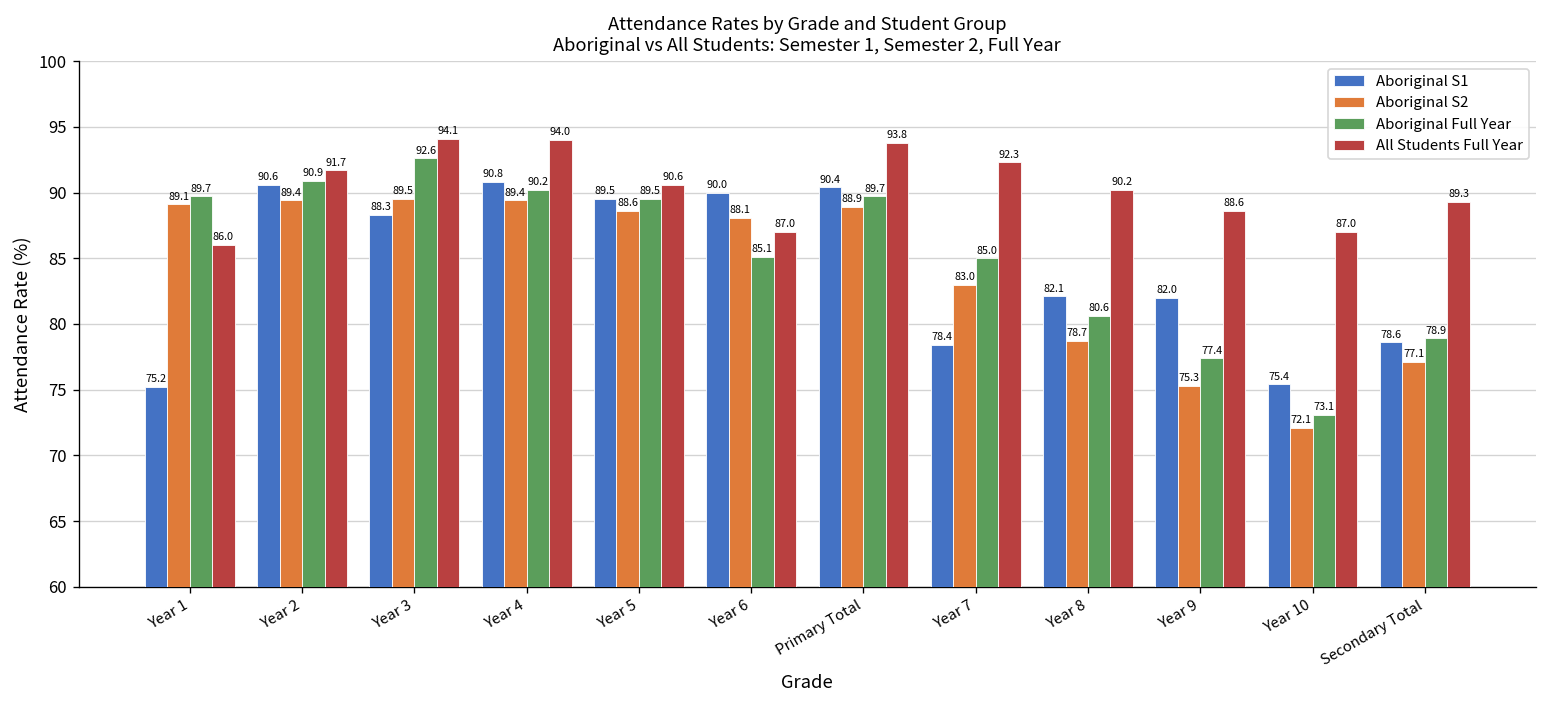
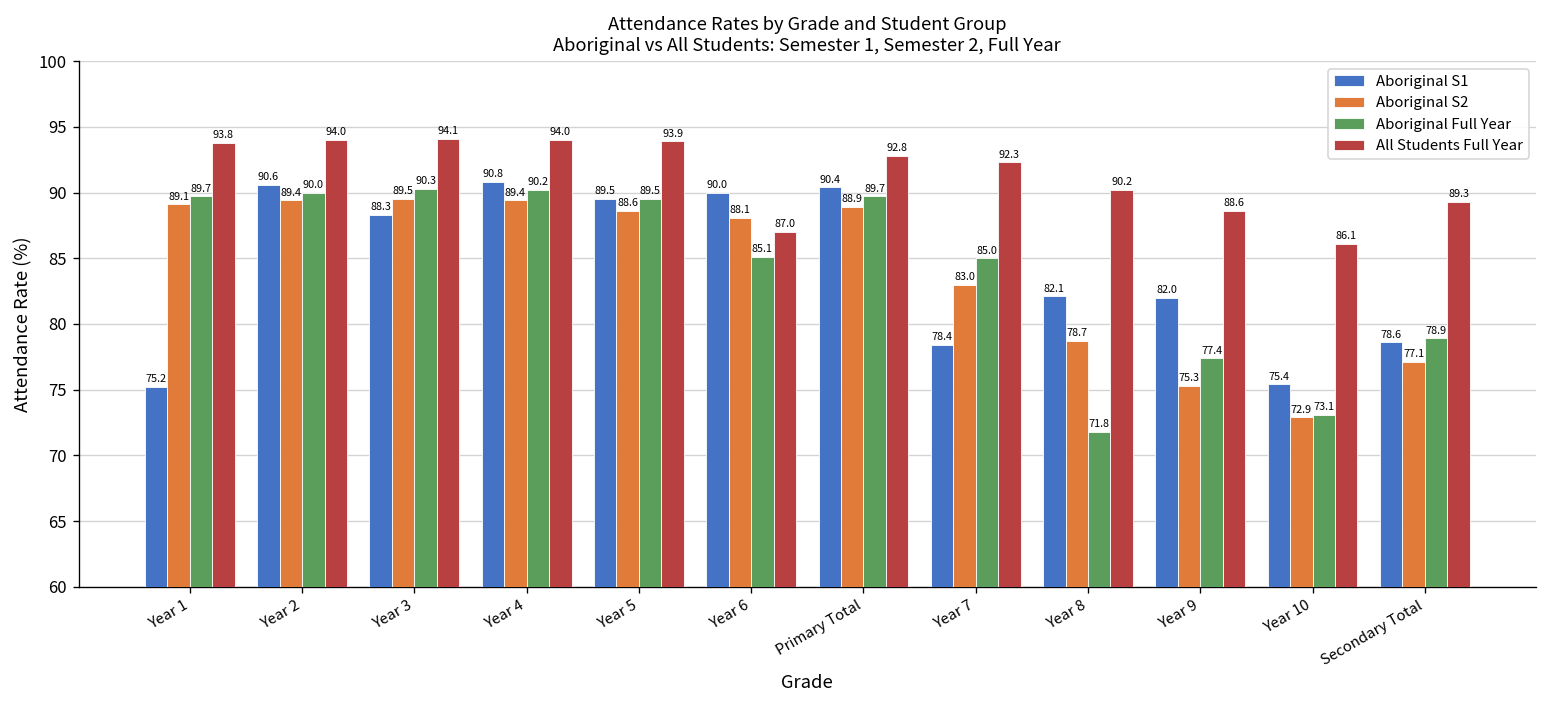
All Students Full Year, Year 1: 86.0 -> 93.8
Aboriginal Full Year, Year 2: 90.9 -> 90.0
All Students Full Year, Year 2: 91.7 -> 94.0
Aboriginal Full Year, Year 3: 92.6 -> 90.3
All Students Full Year, Year 5: 90.6 -> 93.9
All Students Full Year, Primary Total: 93.8 -> 92.8
Aboriginal Full Year, Year 8: 80.6 -> 71.8
Aboriginal S2, Year 10: 72.1 -> 72.9
All Students Full Year, Year 10: 87.0 -> 86.1
